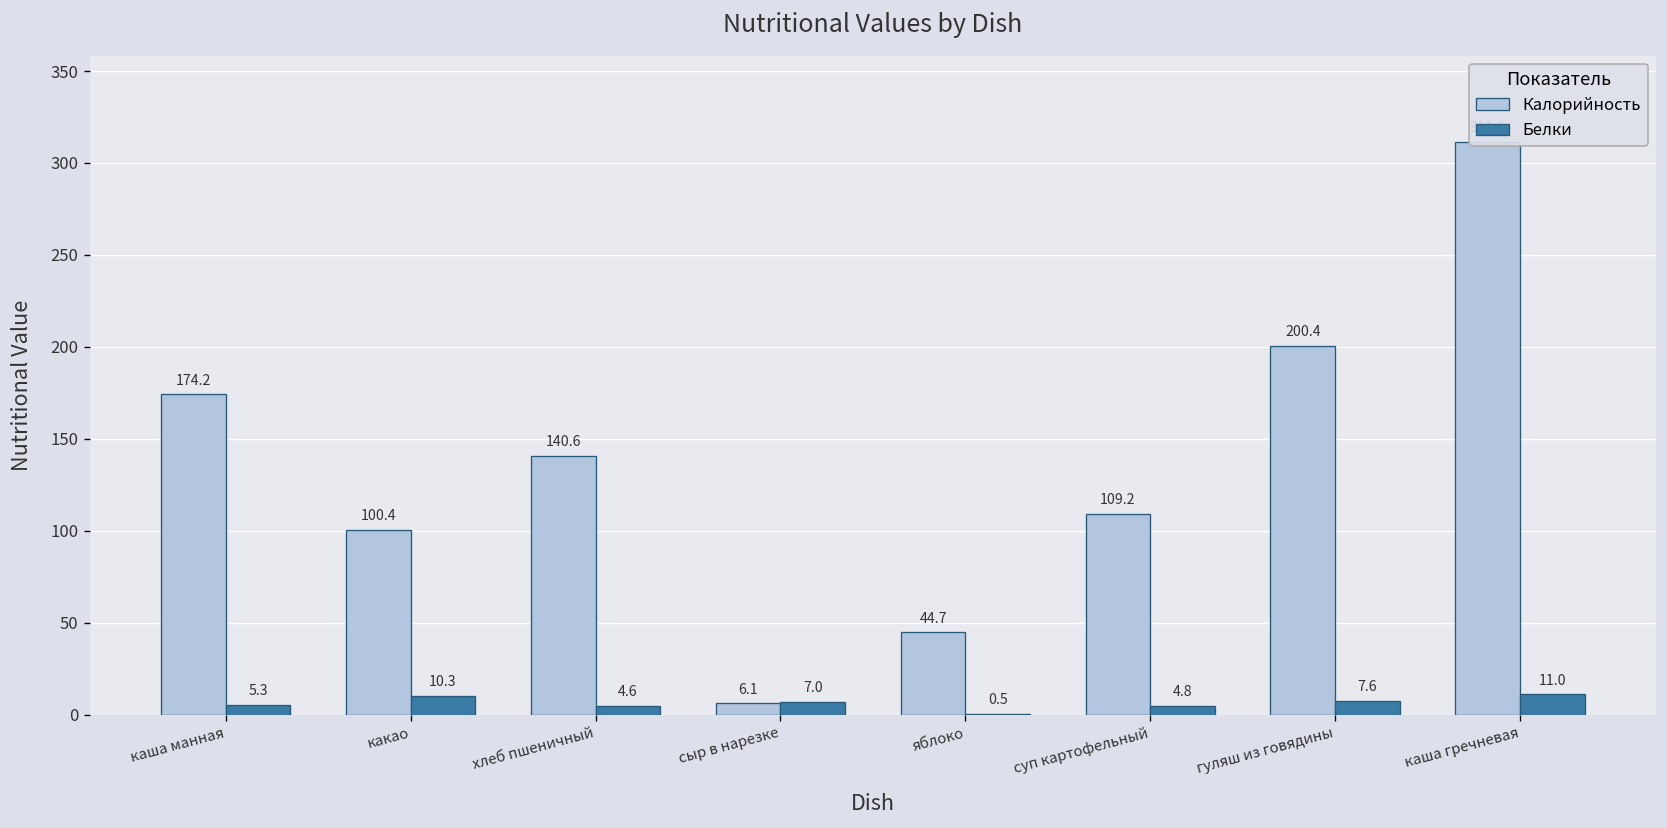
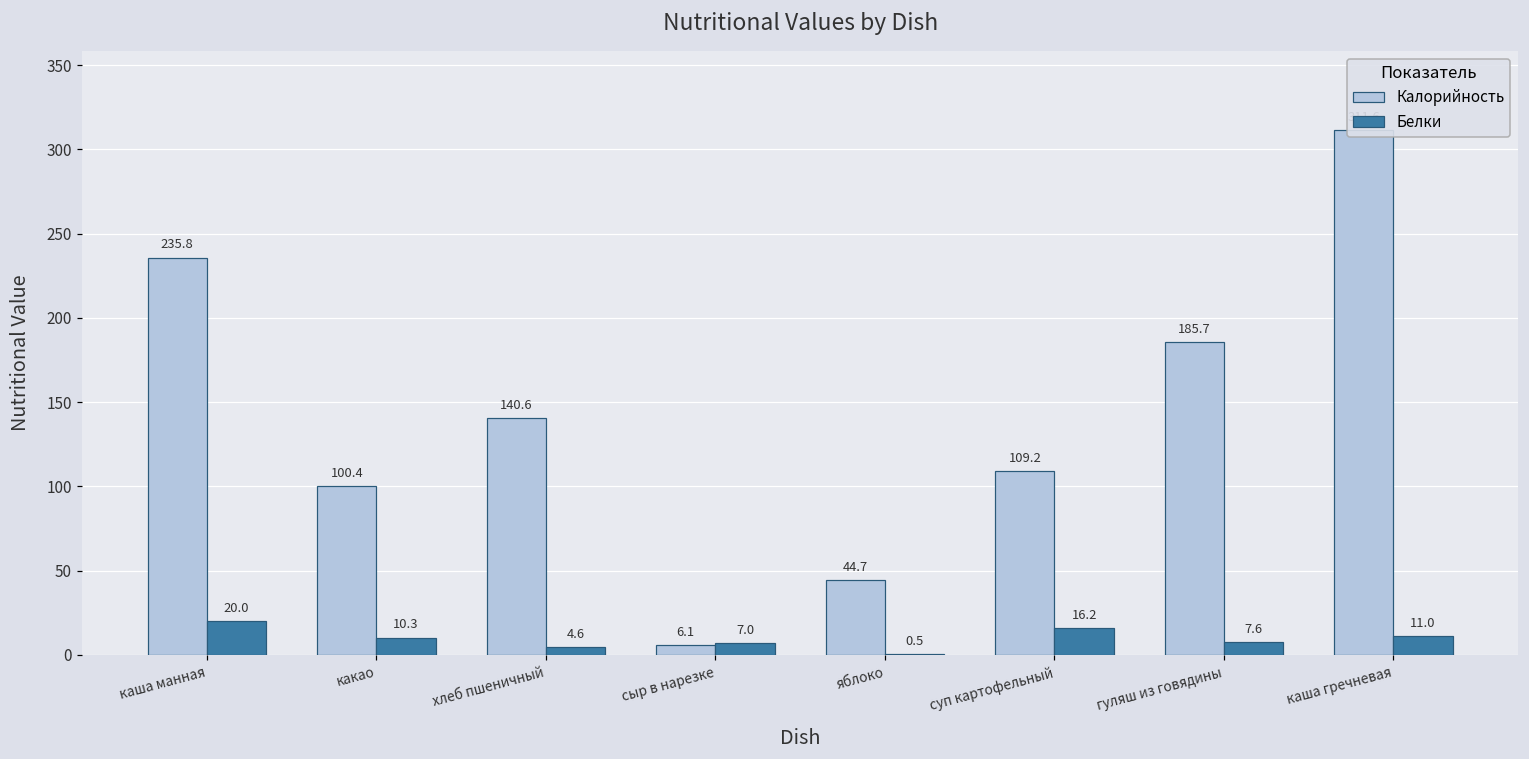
Калорийность, каша манная: 174.2 -> 235.8
Белки, каша манная: 5.3 -> 20.0
Белки, суп картофельный: 4.8 -> 16.2
Калорийность, гуляш из говядины: 200.4 -> 185.7
